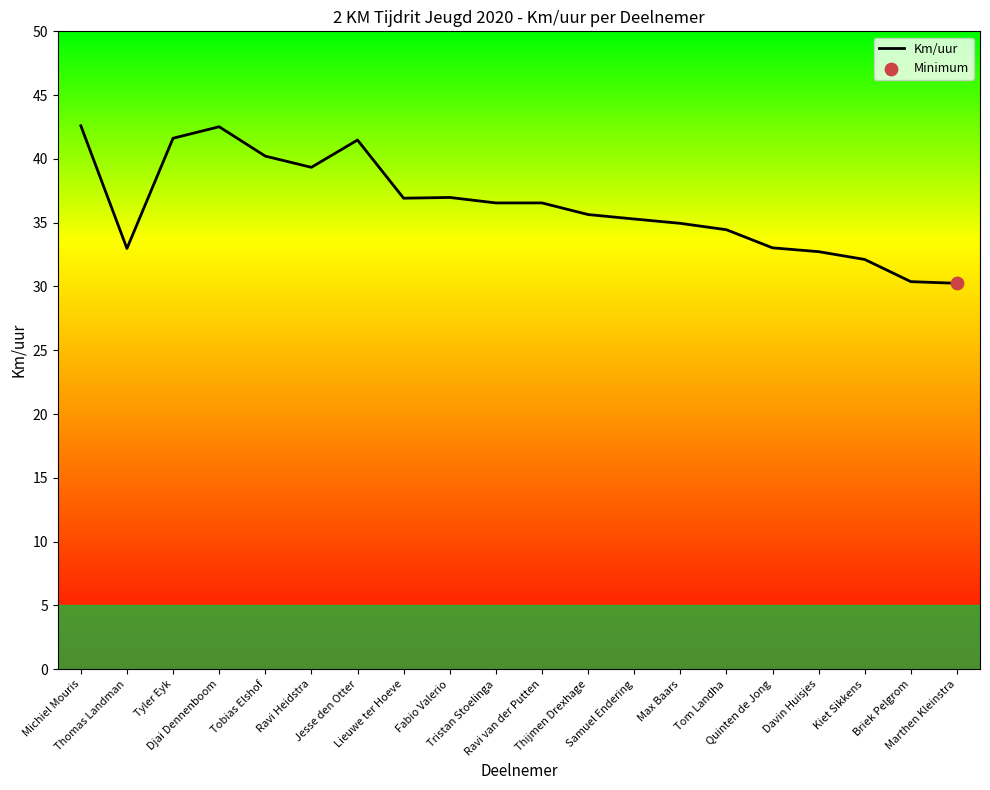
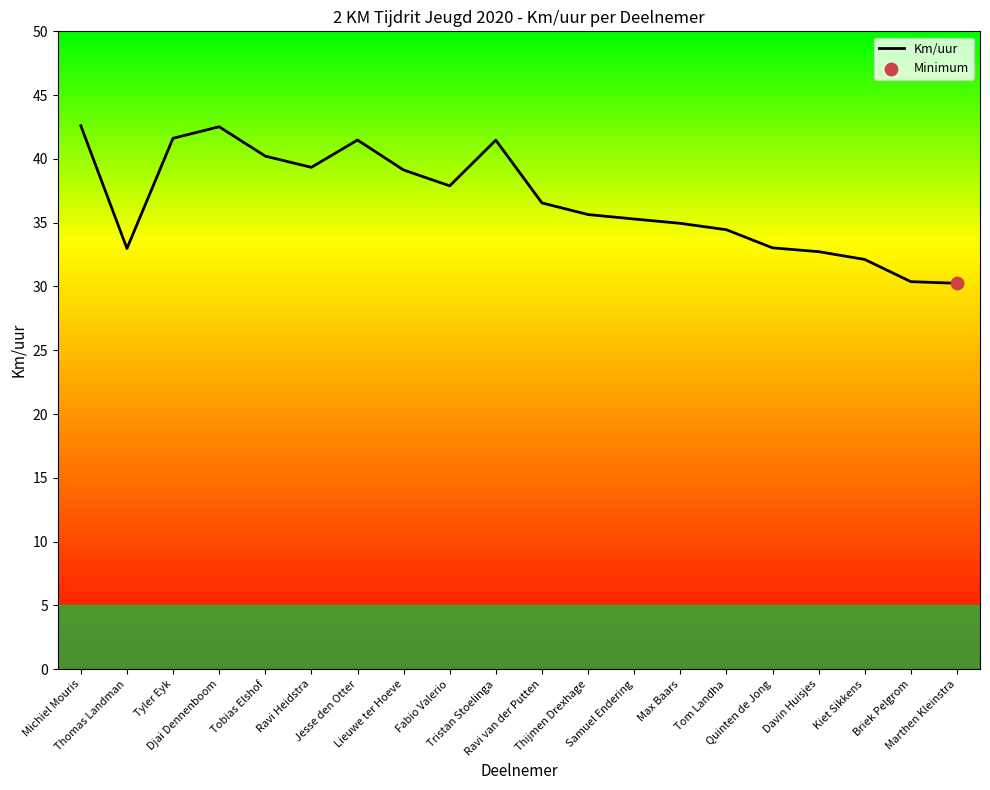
Km/uur, Lieuwe ter Hoeve: 36.9 -> 39.1
Km/uur, Fabio Valerio: 37.0 -> 37.9
Km/uur, Tristan Stoelinga: 36.6 -> 41.5
